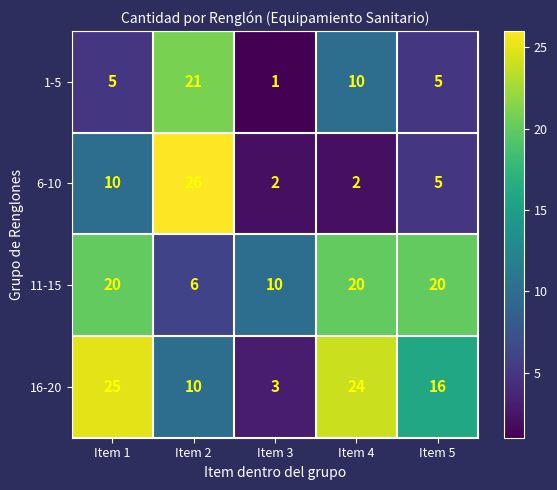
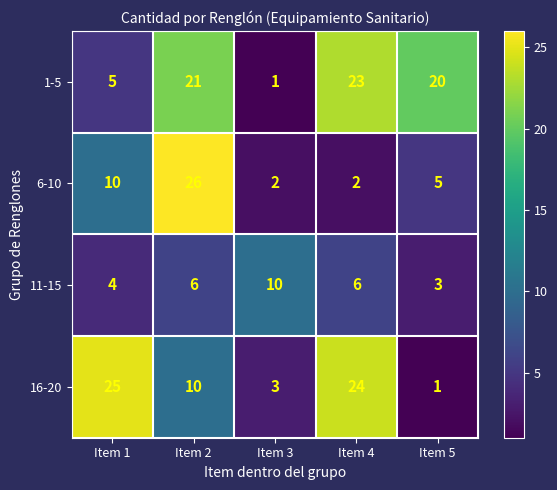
1-5, Item 4: 10 -> 23
1-5, Item 5: 5 -> 20
11-15, Item 1: 20 -> 4
11-15, Item 4: 20 -> 6
11-15, Item 5: 20 -> 3
16-20, Item 5: 16 -> 1
